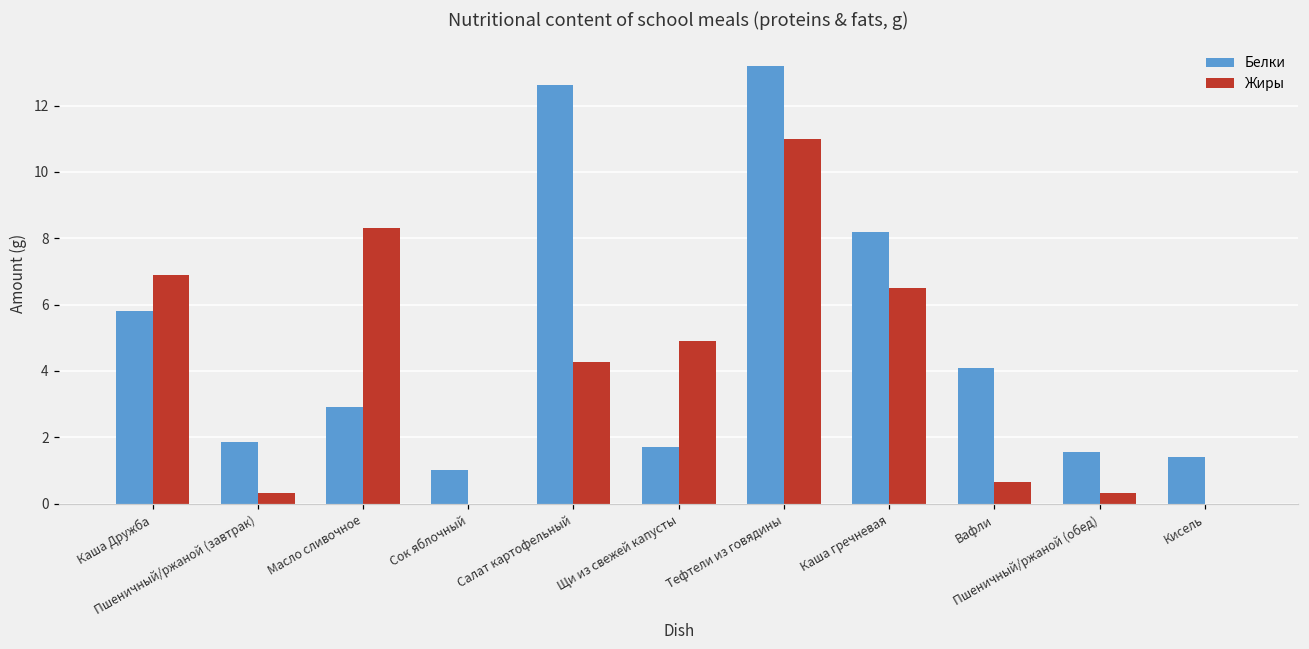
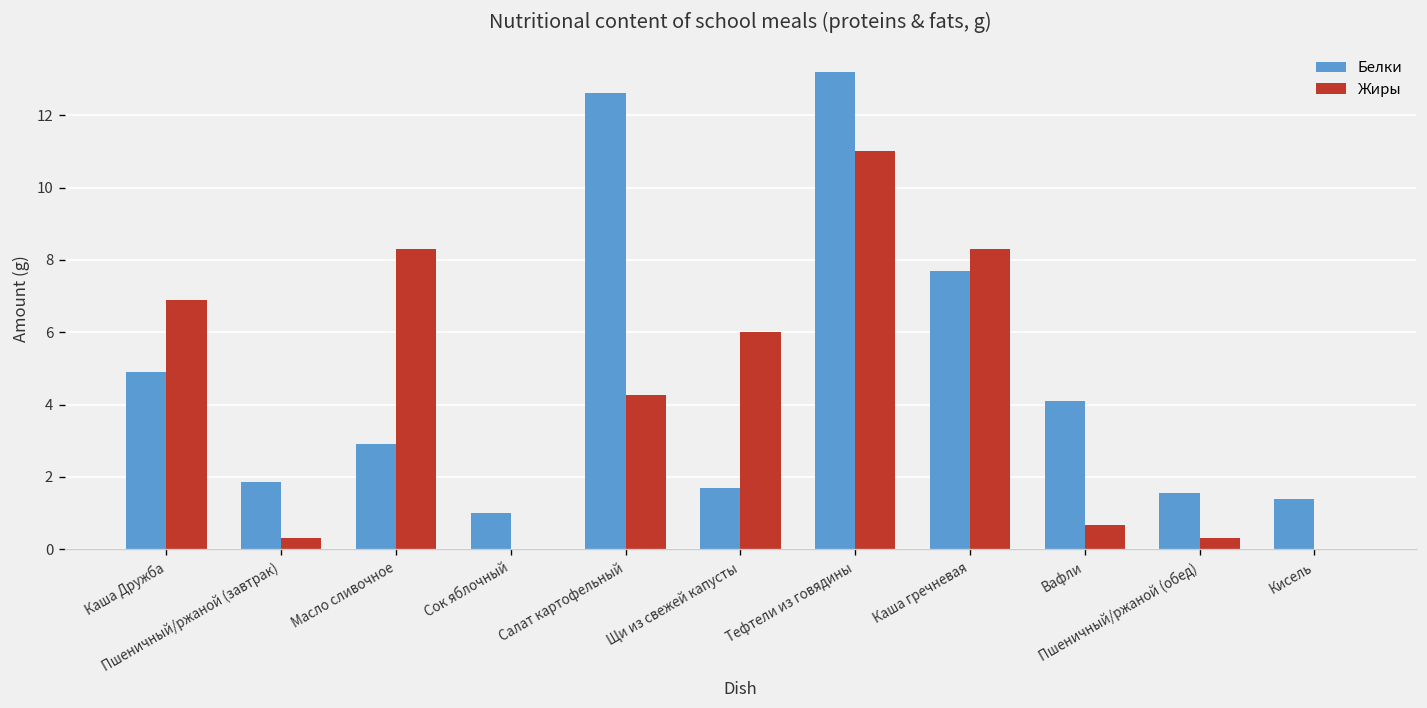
Белки, Каша Дружба: 5.8 -> 4.9
Жиры, Щи из свежей капусты: 4.9 -> 6.0
Белки, Каша гречневая: 8.2 -> 7.7
Жиры, Каша гречневая: 6.5 -> 8.3
